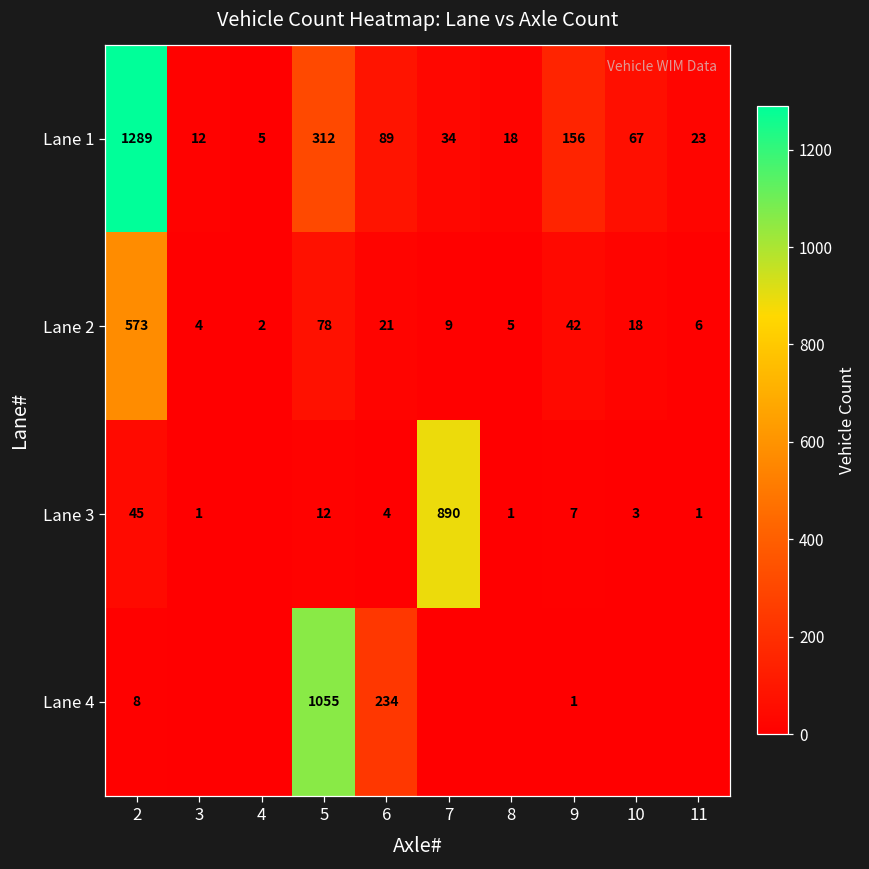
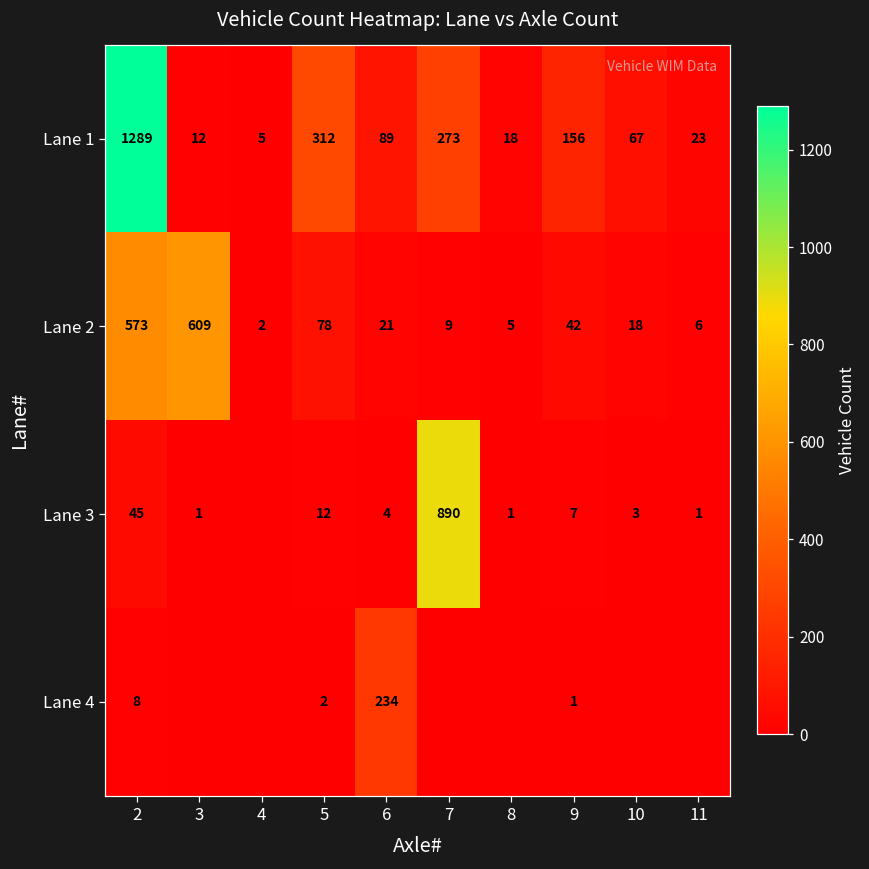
Lane 1, 7: 34 -> 273
Lane 2, 3: 4 -> 609
Lane 4, 5: 1055 -> 2
